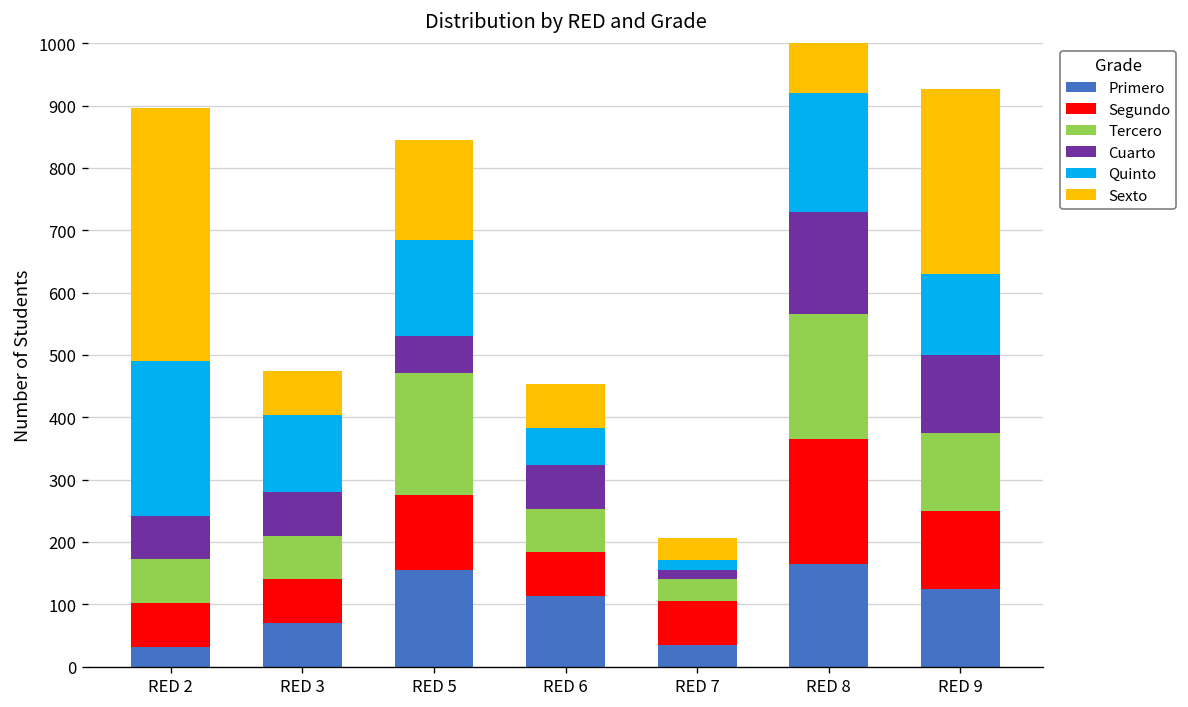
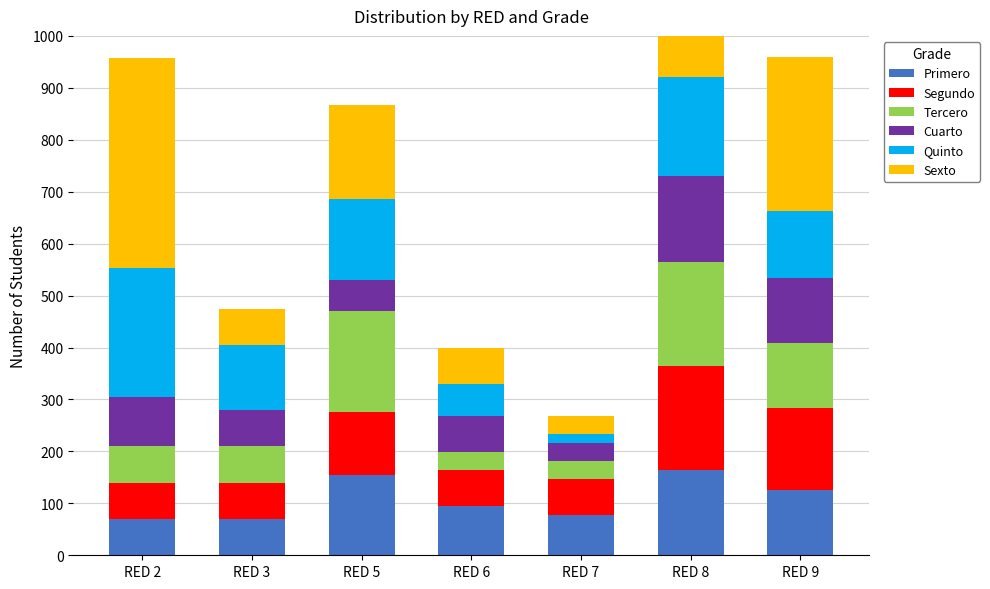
Primero, RED 2: 30 -> 70
Cuarto, RED 2: 70 -> 90
Sexto, RED 5: 160 -> 180
Primero, RED 6: 110 -> 100
Tercero, RED 6: 70 -> 30
Primero, RED 7: 40 -> 80
Cuarto, RED 7: 20 -> 40
Segundo, RED 9: 130 -> 160
